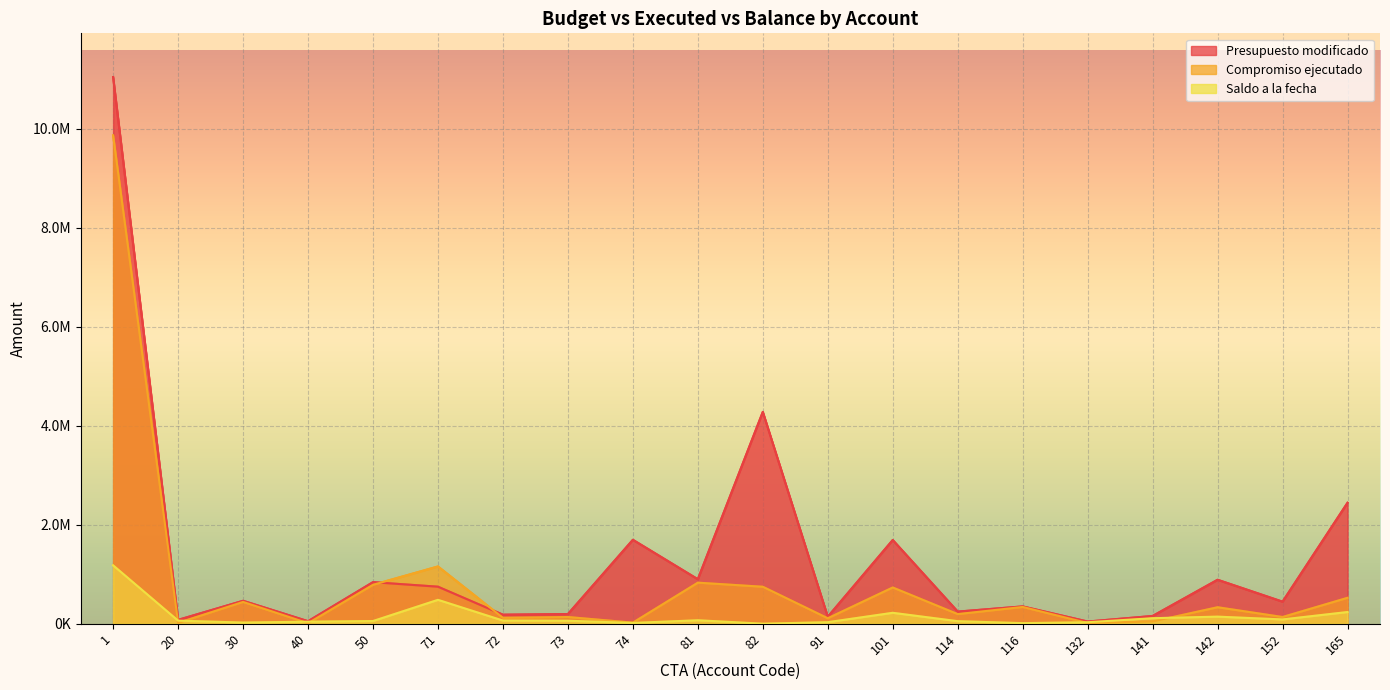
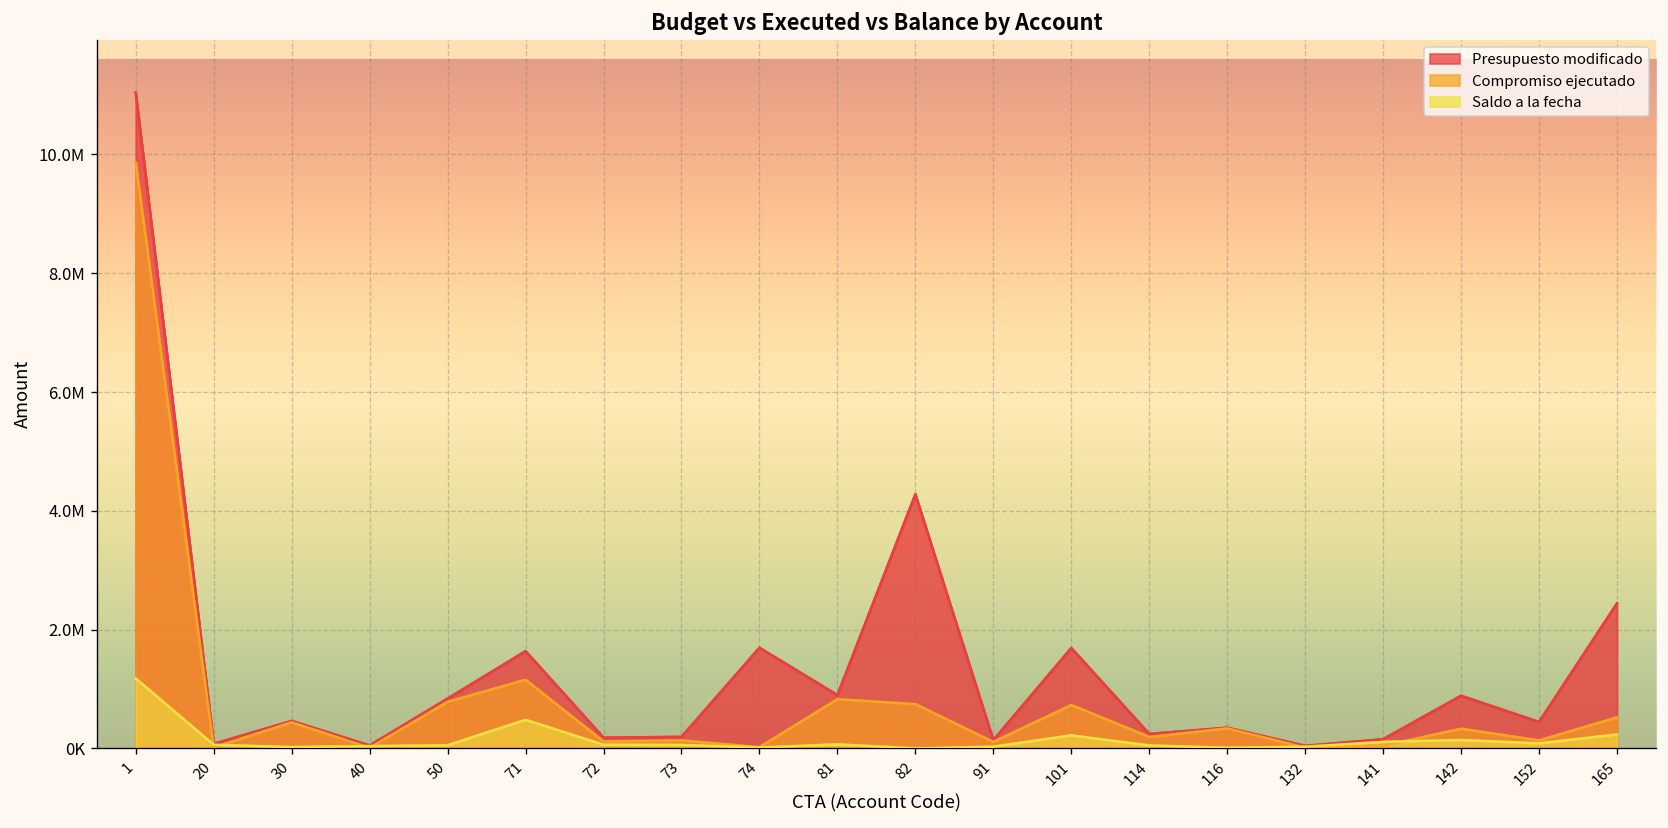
Presupuesto modificado, 71: 700000 -> 1600000
